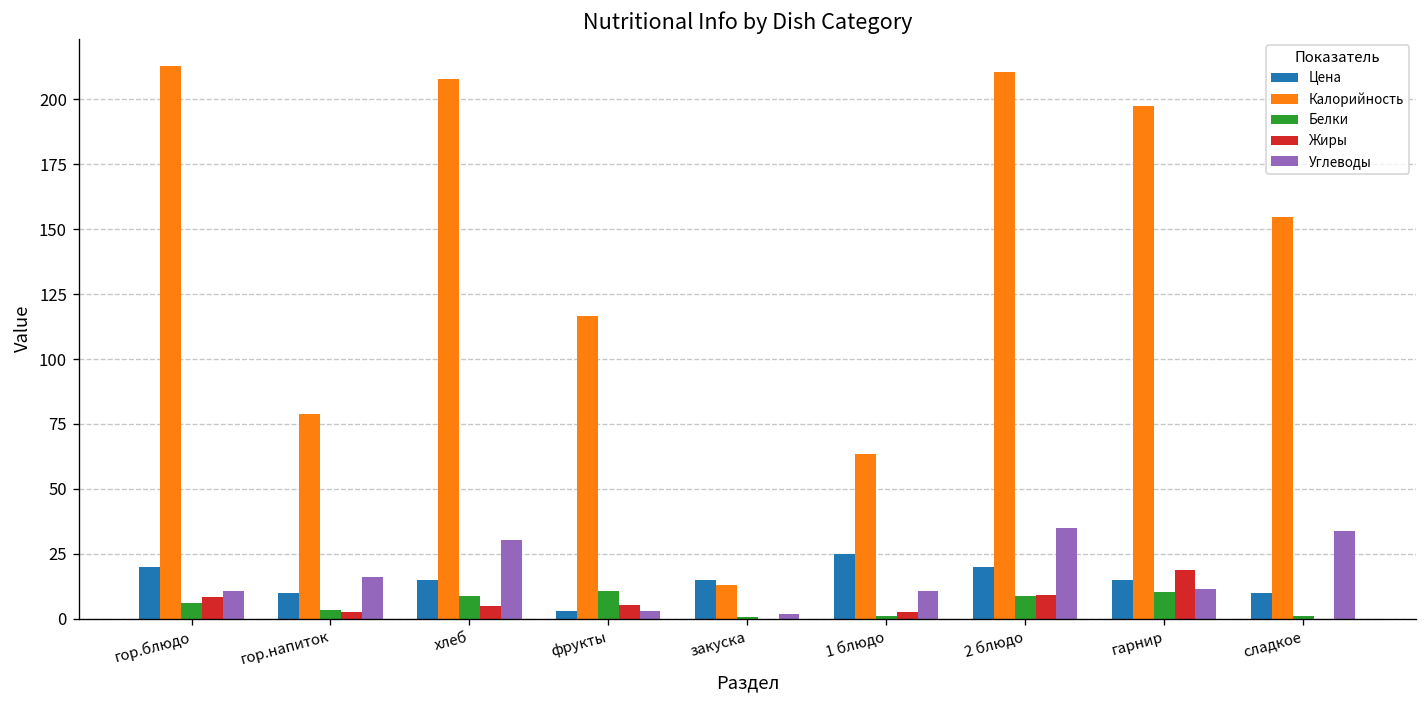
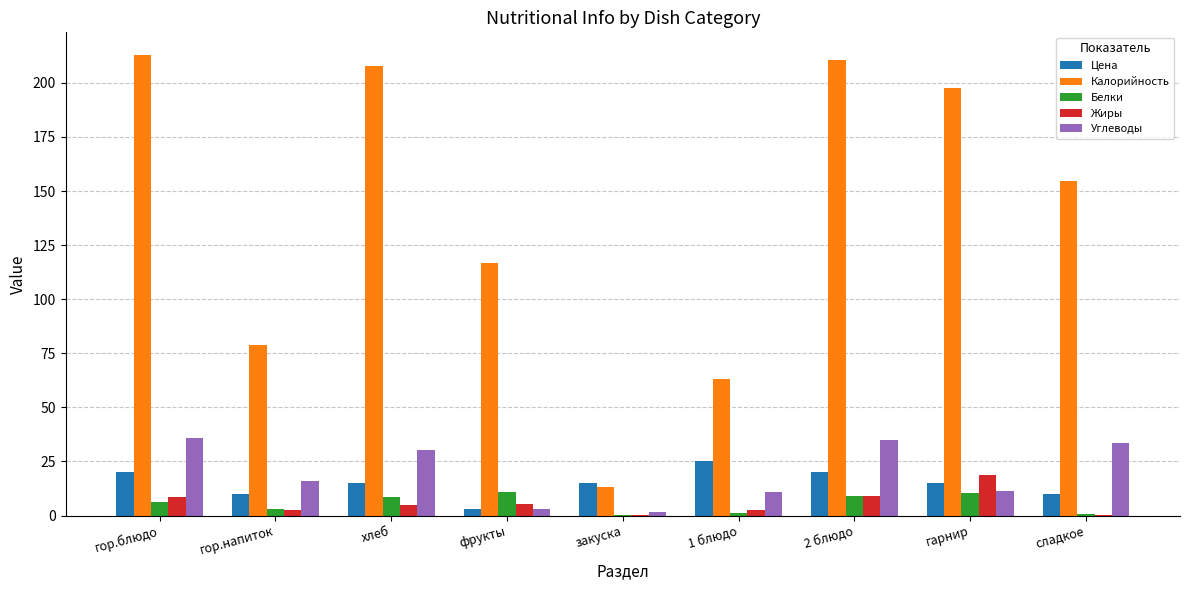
Углеводы, гор.блюдо: 11 -> 36
